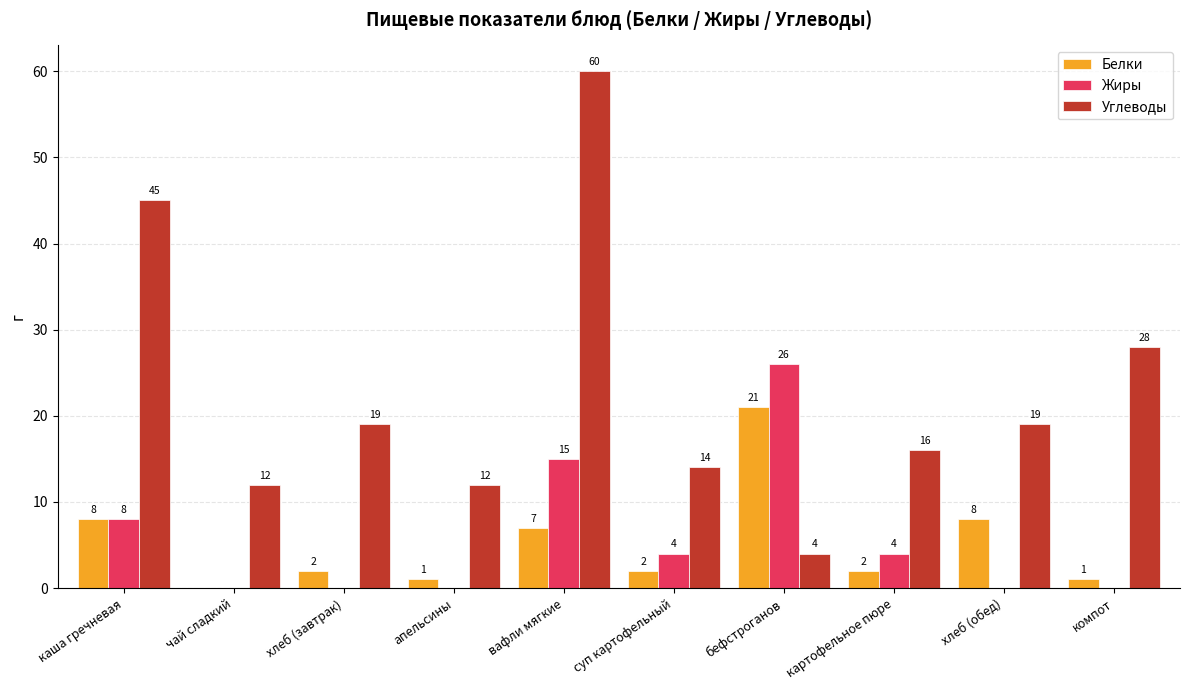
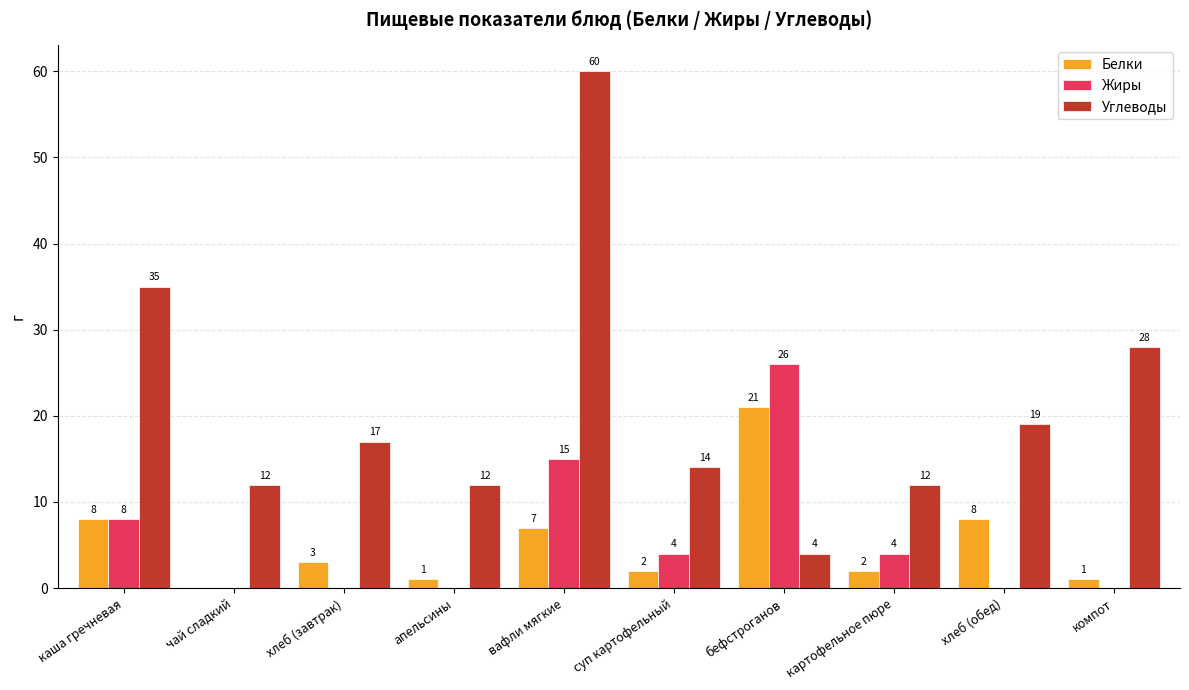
Углеводы, каша гречневая: 45 -> 35
Белки, хлеб (завтрак): 2 -> 3
Углеводы, хлеб (завтрак): 19 -> 17
Углеводы, картофельное пюре: 16 -> 12
